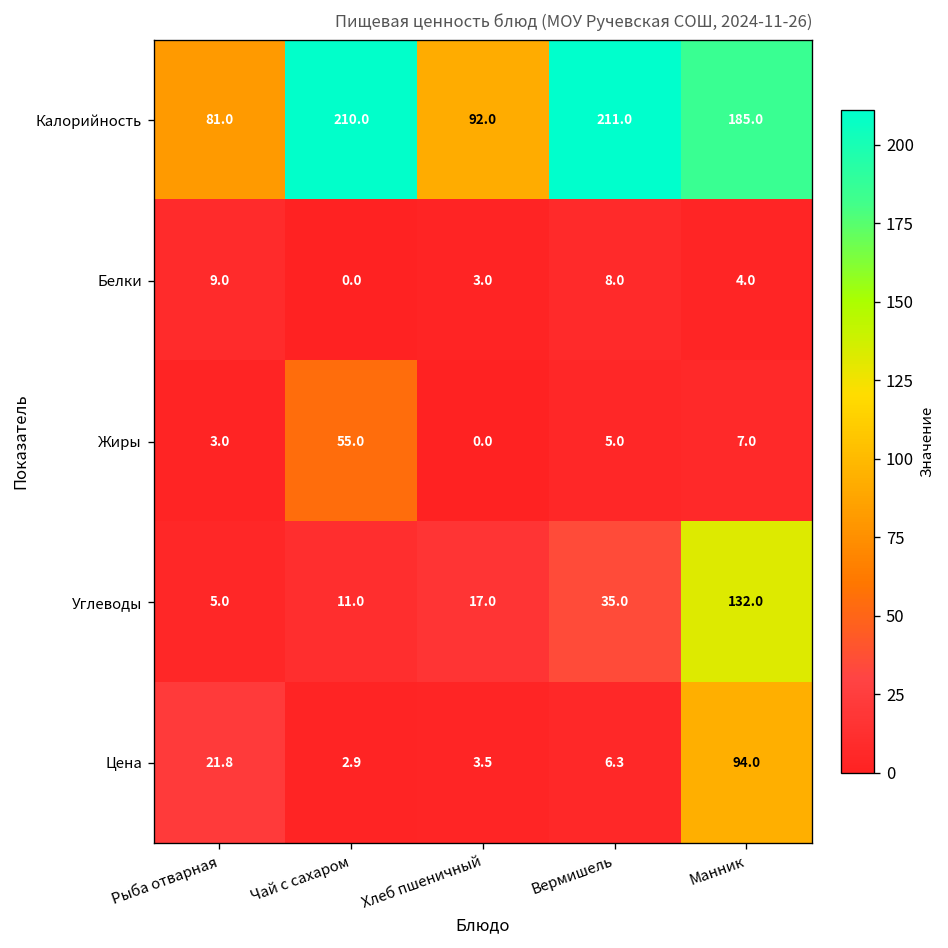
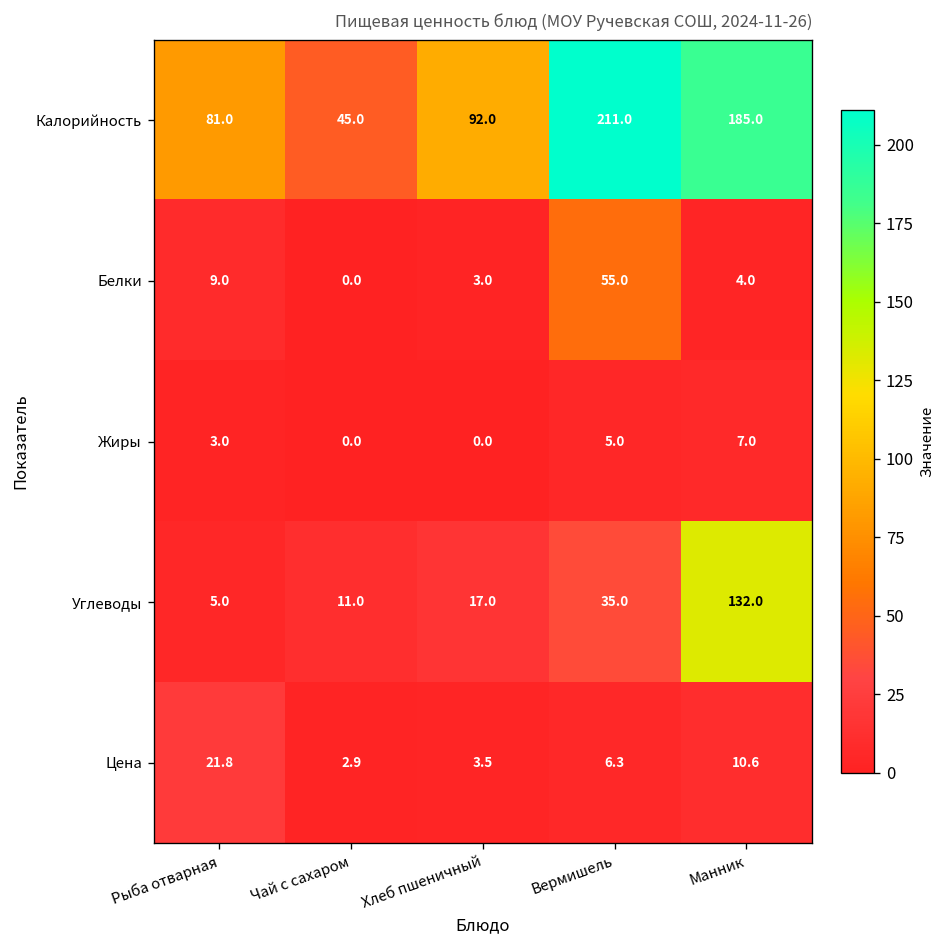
Калорийность, Чай с сахаром: 210.0 -> 45.0
Белки, Вермишель: 8.0 -> 55.0
Жиры, Чай с сахаром: 55.0 -> 0.0
Цена, Манник: 94.0 -> 10.6
